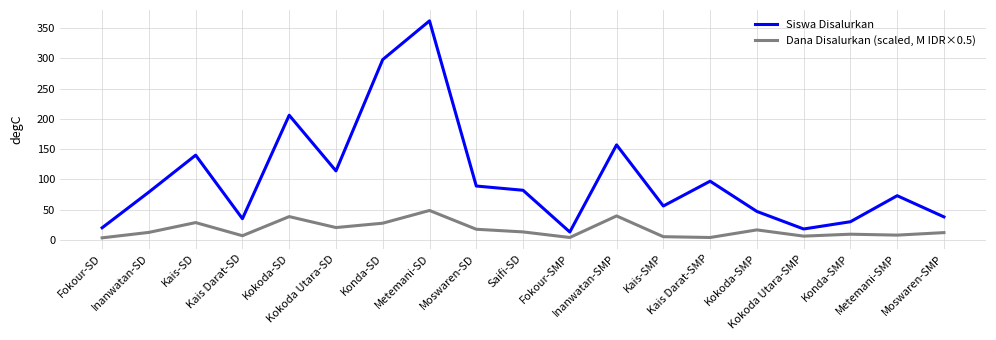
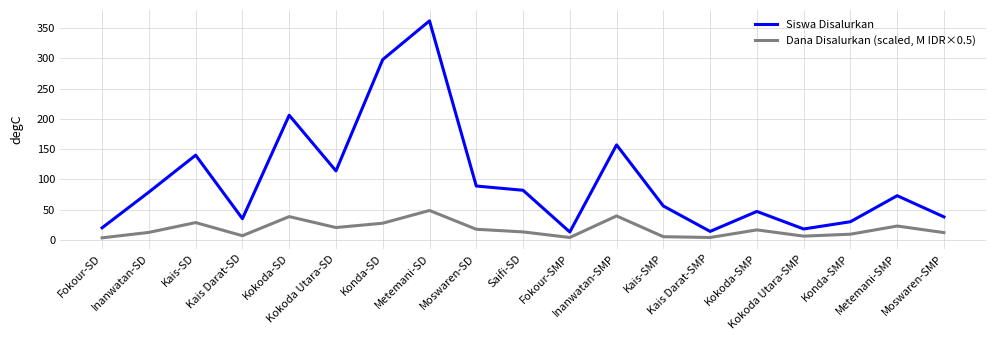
Siswa Disalurkan, Kais Darat-SMP: 100 -> 10
Dana Disalurkan (scaled, M IDR×0.5), Metemani-SMP: 10 -> 20
